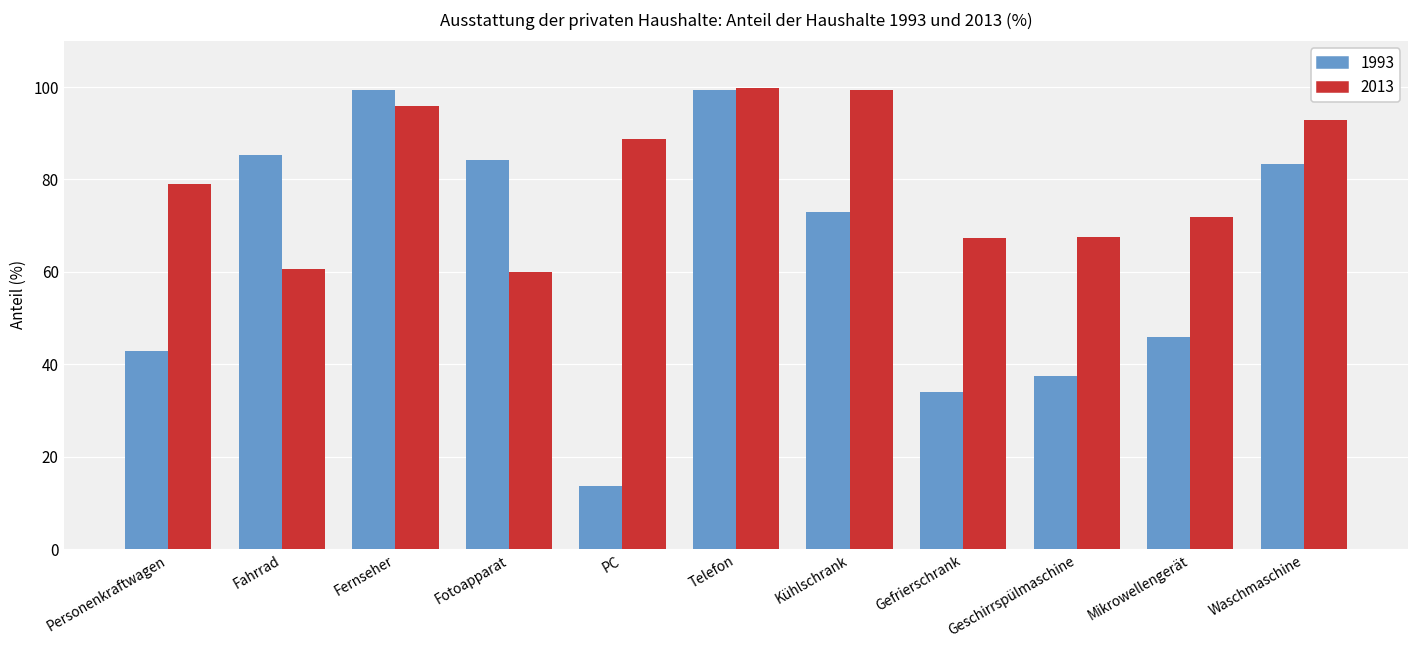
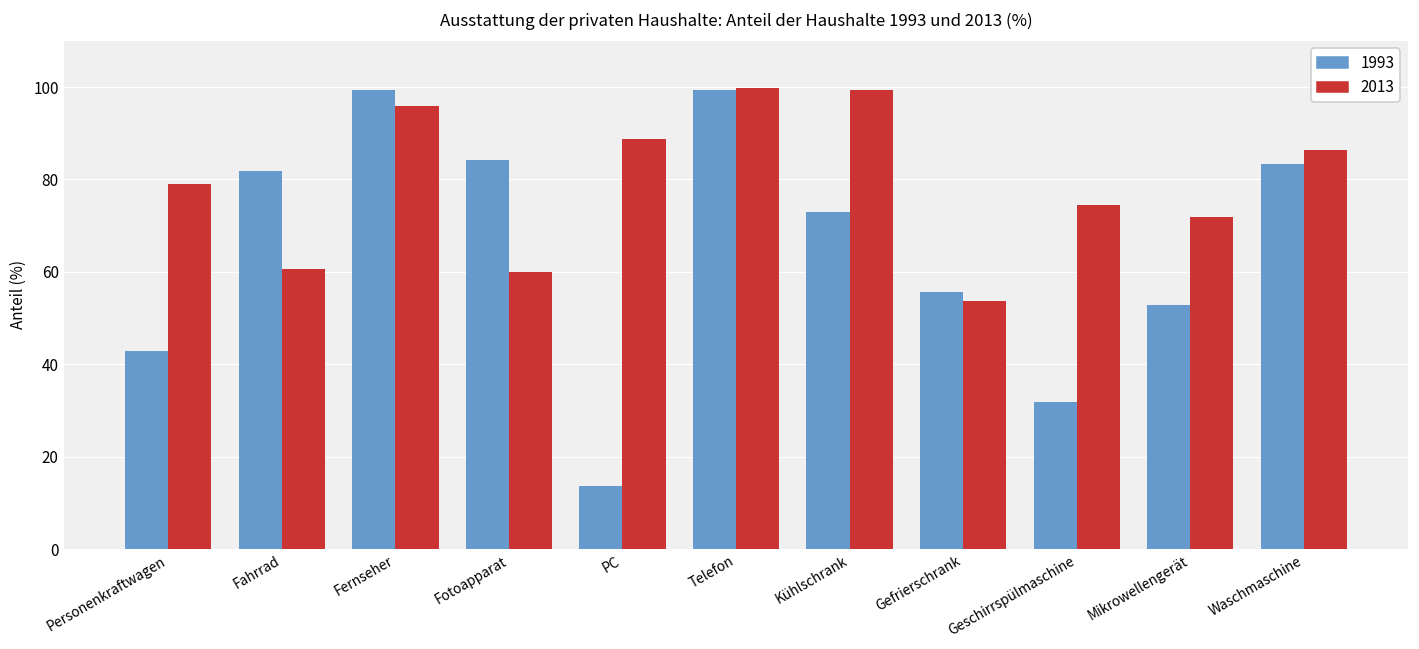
1993, Fahrrad: 85 -> 82
1993, Gefrierschrank: 34 -> 56
2013, Gefrierschrank: 67 -> 54
1993, Geschirrspülmaschine: 38 -> 32
2013, Geschirrspülmaschine: 68 -> 75
1993, Mikrowellengerät: 46 -> 53
2013, Waschmaschine: 93 -> 86
